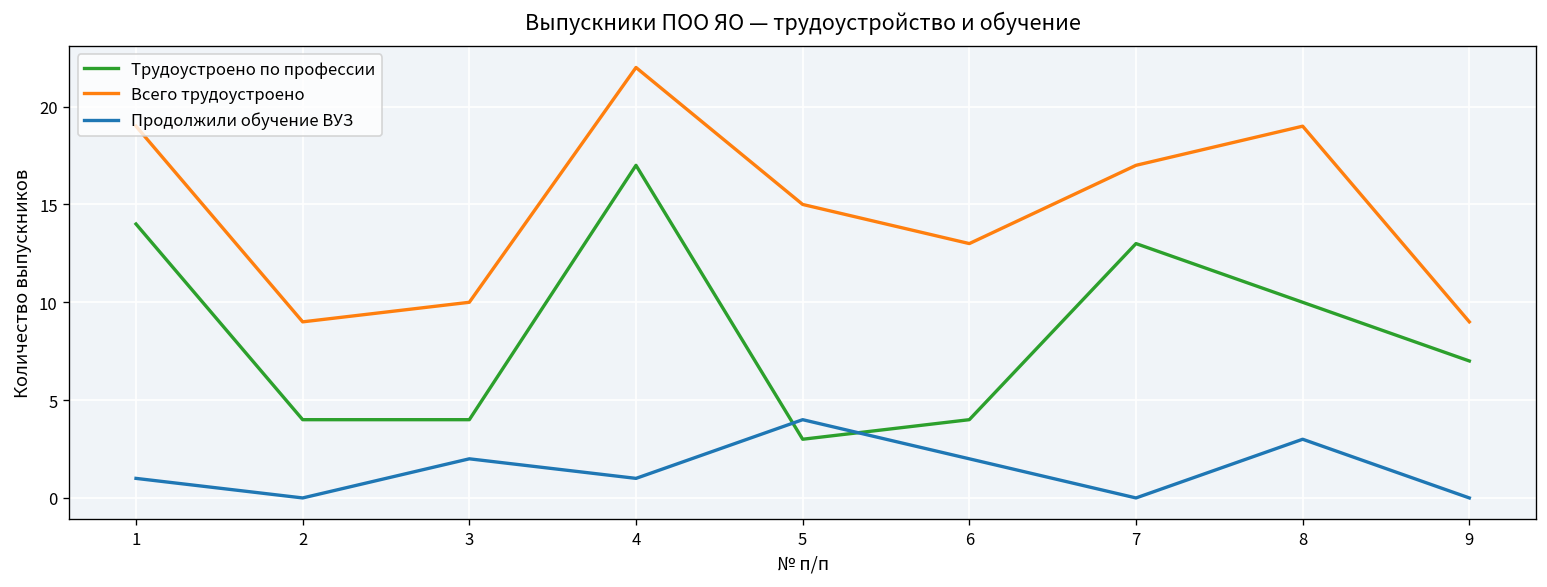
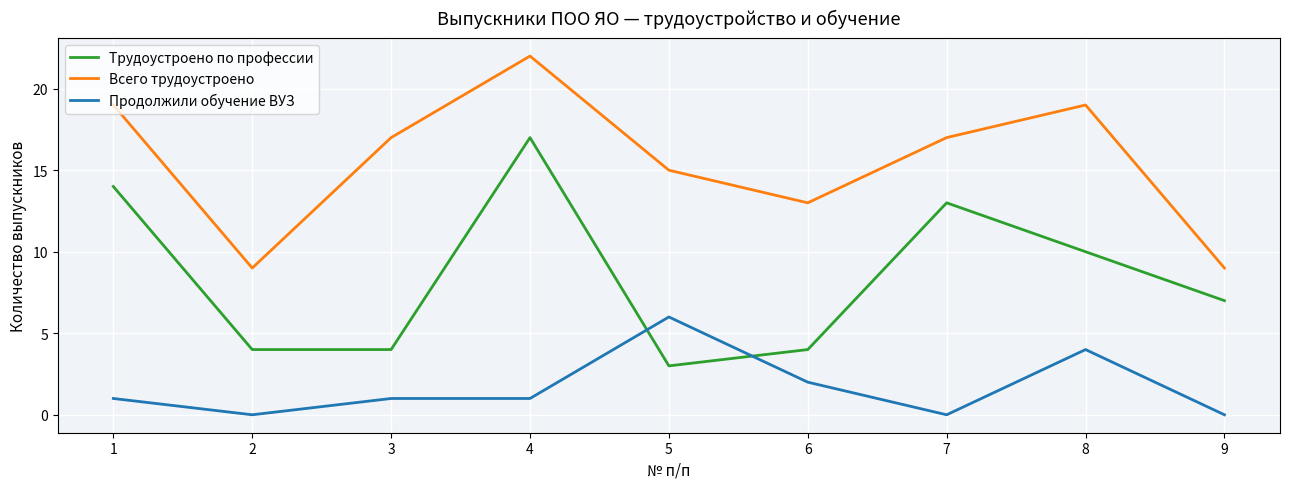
Всего трудоустроено, 3: 10 -> 17
Продолжили обучение ВУЗ, 3: 2 -> 1
Продолжили обучение ВУЗ, 5: 4 -> 6
Продолжили обучение ВУЗ, 8: 3 -> 4
